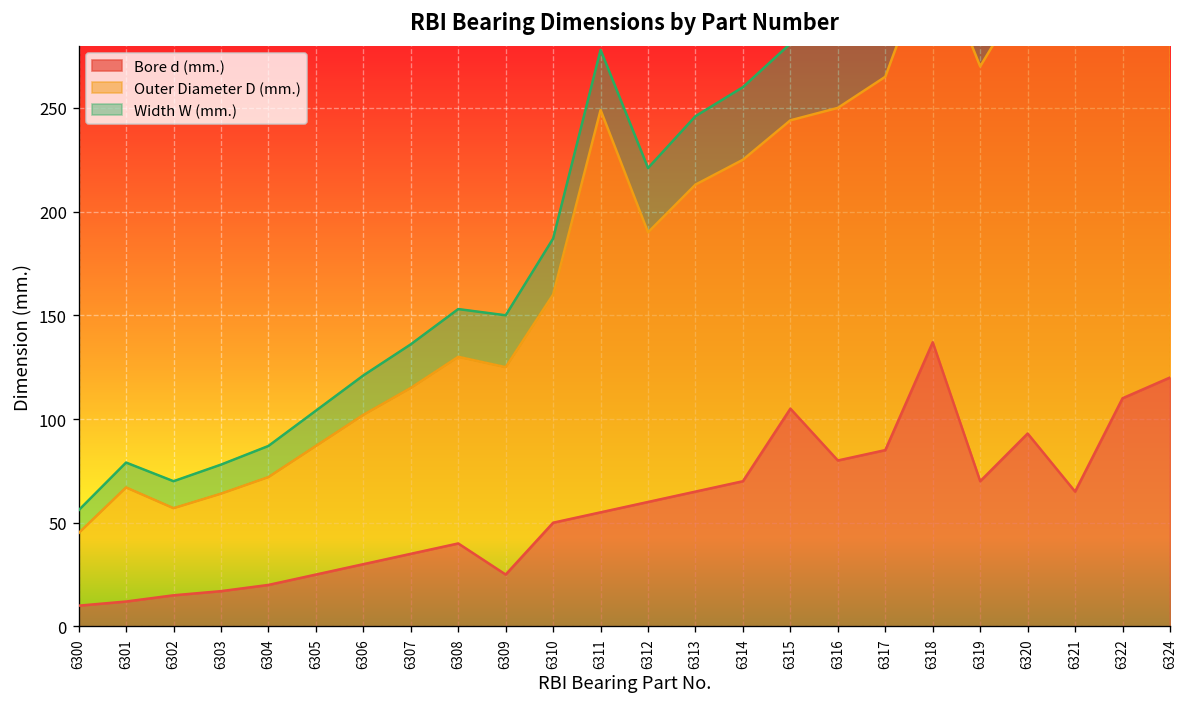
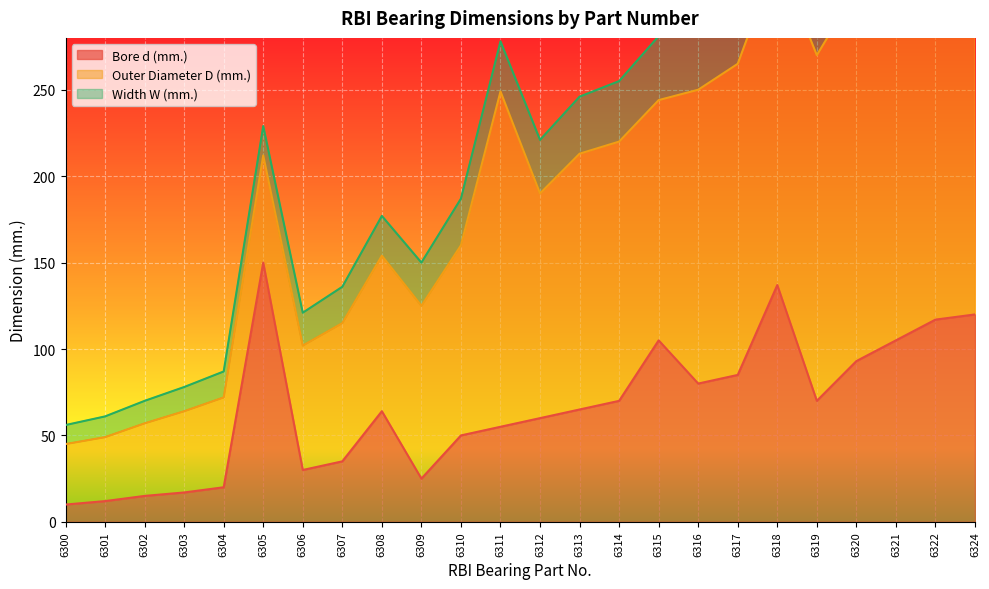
Outer Diameter D (mm.), 6301: 55 -> 37
Bore d (mm.), 6305: 25 -> 150
Bore d (mm.), 6308: 40 -> 64
Outer Diameter D (mm.), 6314: 155 -> 150
Bore d (mm.), 6321: 65 -> 105
Bore d (mm.), 6322: 110 -> 117
